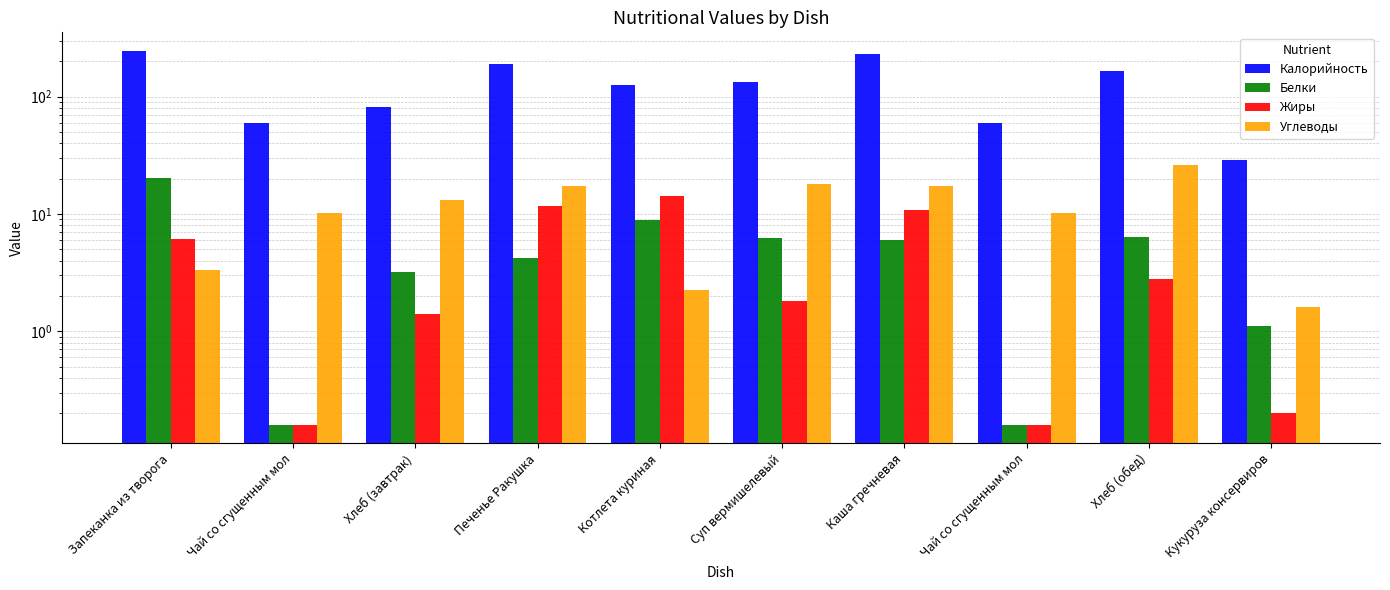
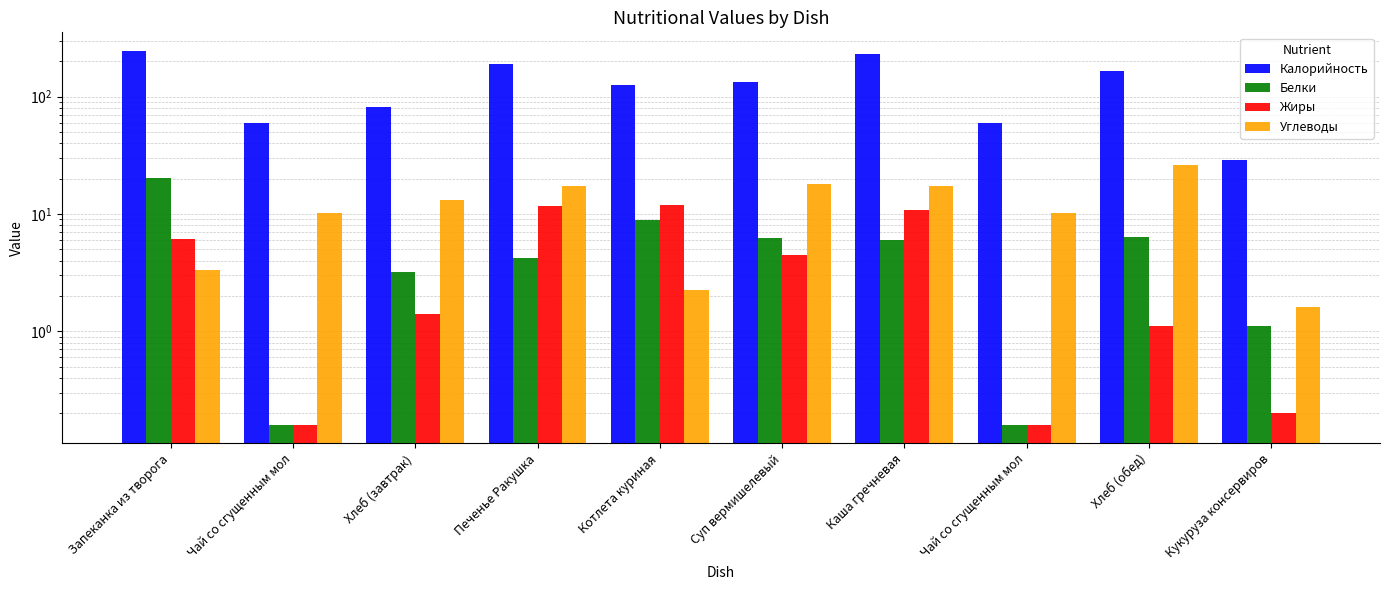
Жиры, Котлета куриная: 14 -> 12
Жиры, Суп вермишелевый: 1.8 -> 4.5
Жиры, Хлеб (обед): 2.8 -> 1.1
